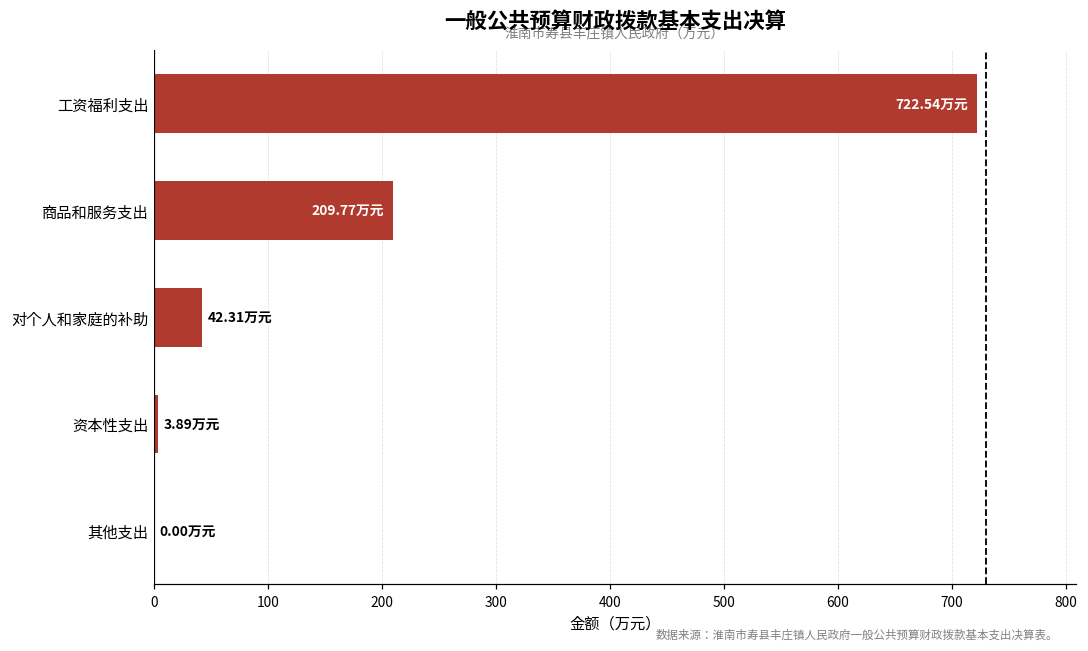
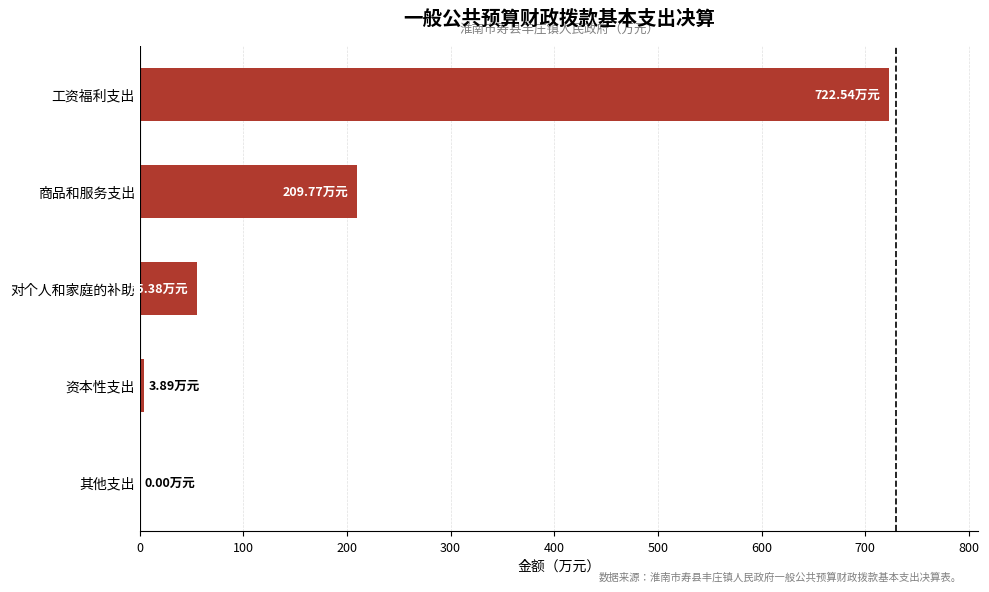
对个人和家庭的补助: 42.31 -> 55.38
